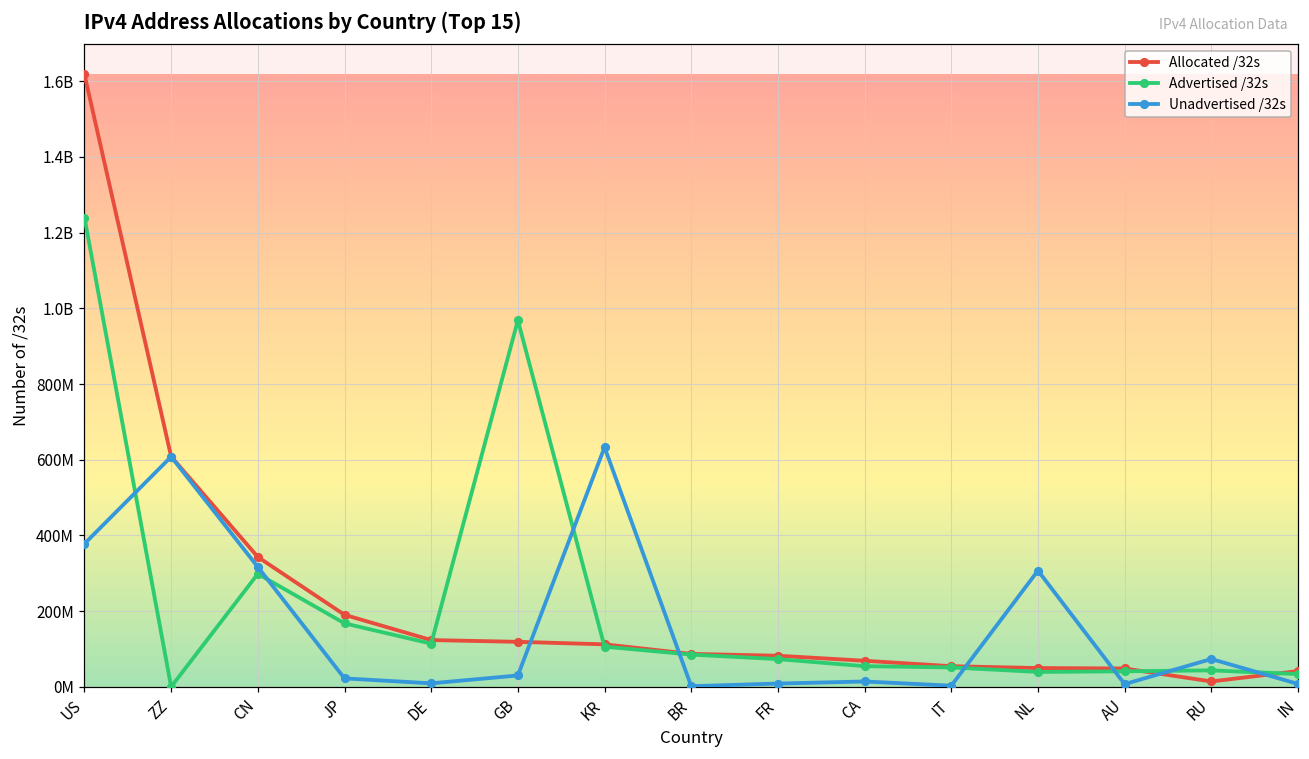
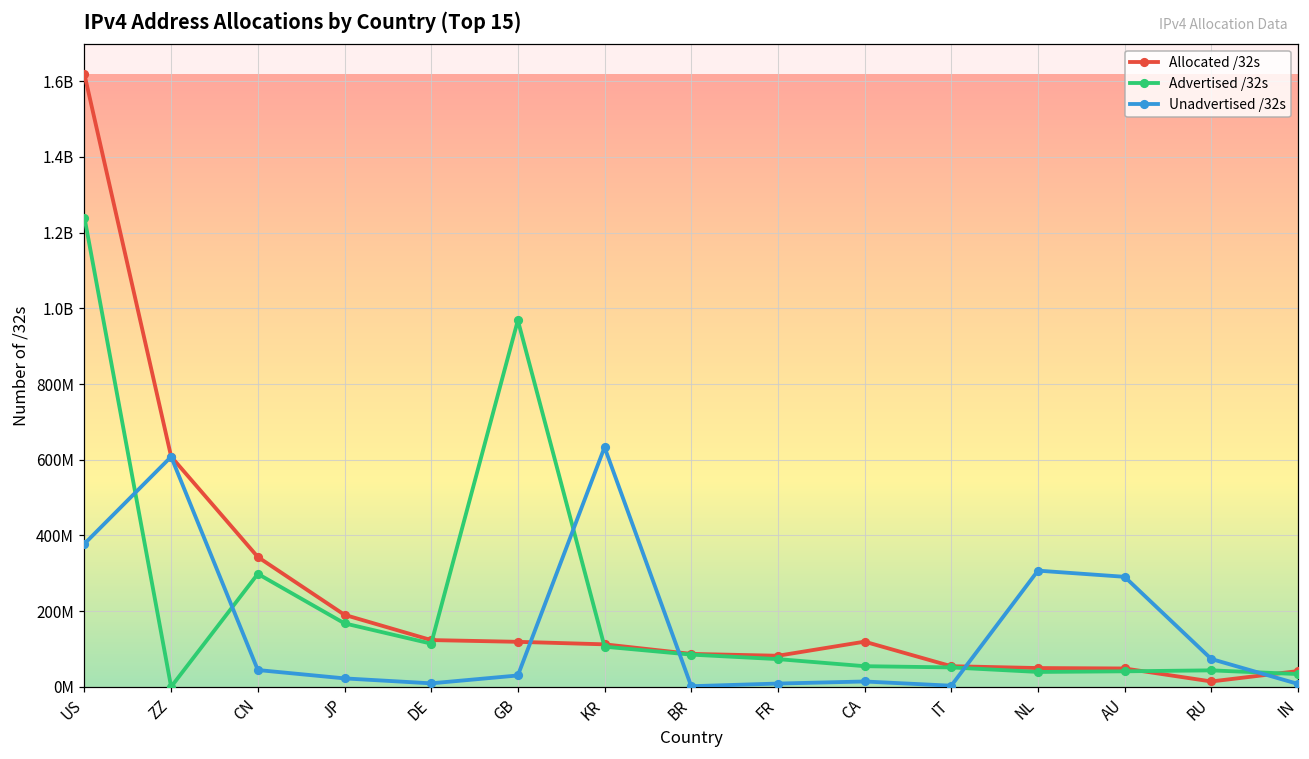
Unadvertised /32s, CN: 320000000 -> 40000000
Allocated /32s, CA: 70000000 -> 120000000
Unadvertised /32s, AU: 10000000 -> 290000000
